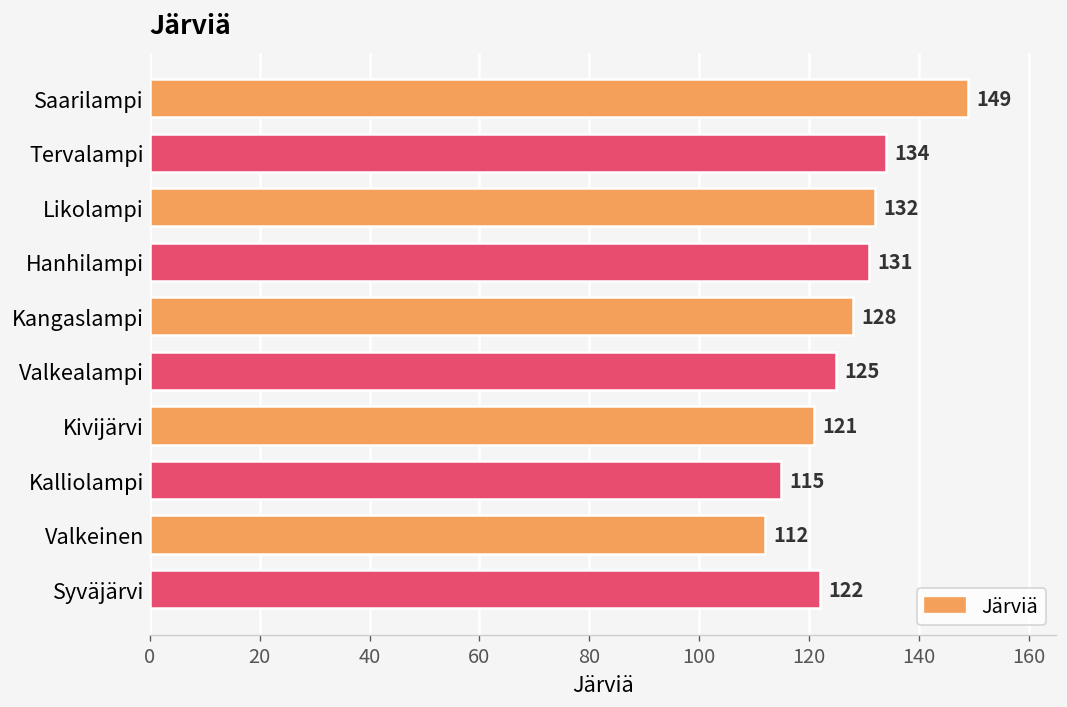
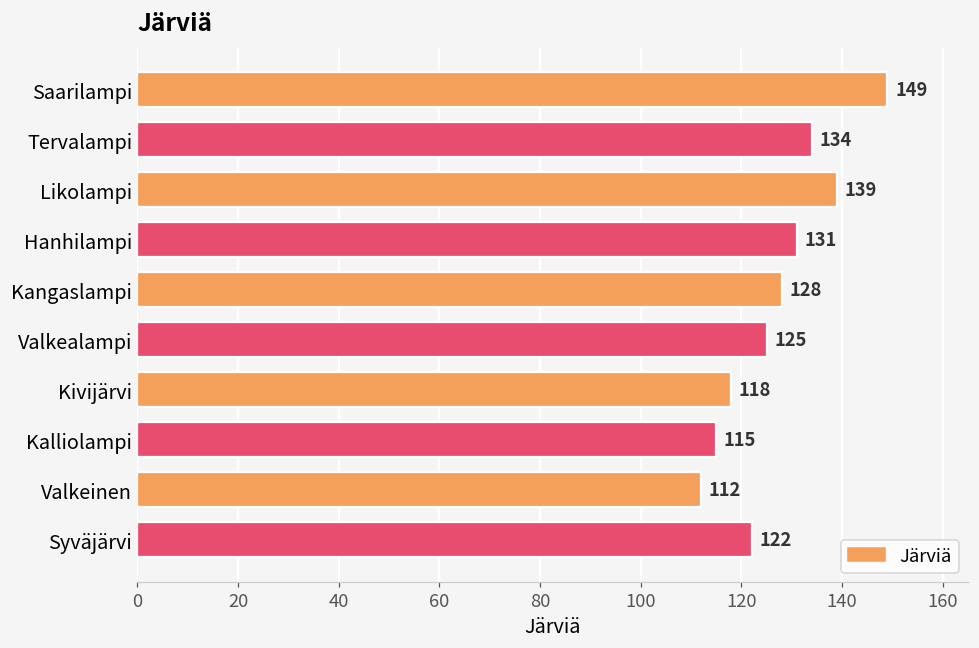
Likolampi: 132 -> 139
Kivijärvi: 121 -> 118
